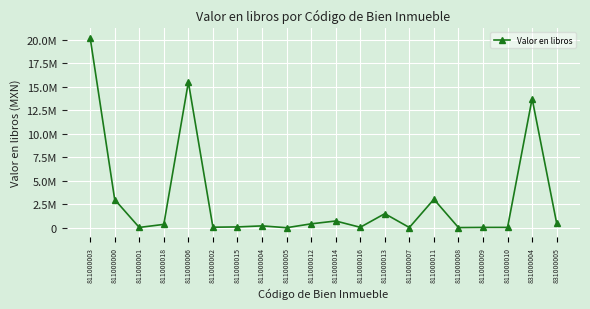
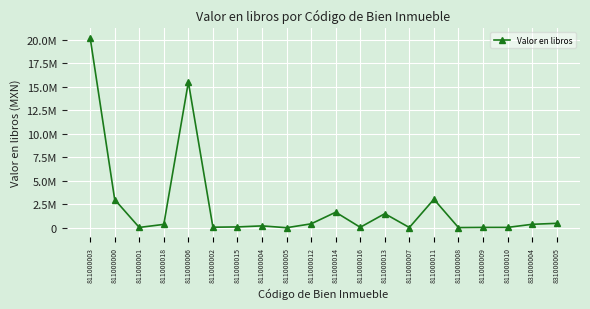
811000014: 1000000 -> 2000000
831000004: 14000000 -> 0
